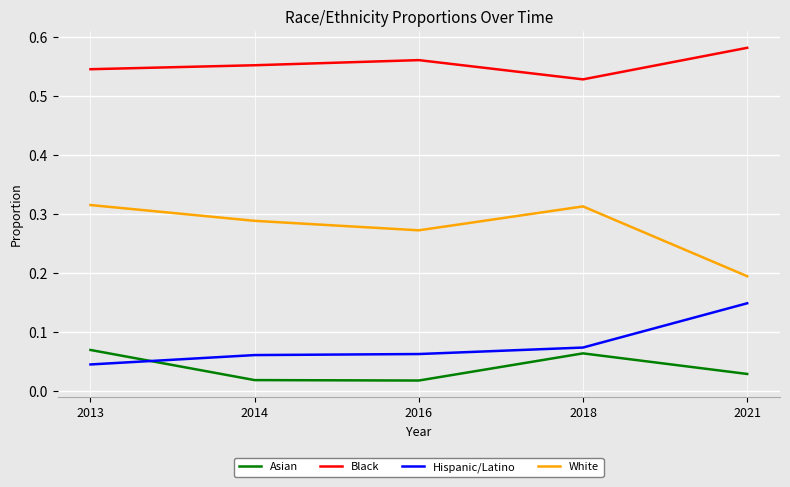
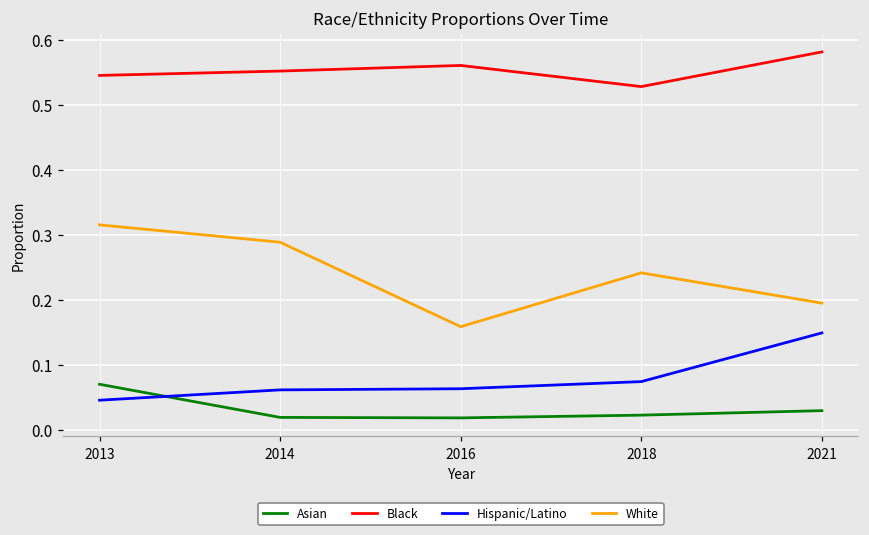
White, 2016: 0.27 -> 0.16
Asian, 2018: 0.06 -> 0.02
White, 2018: 0.31 -> 0.24
